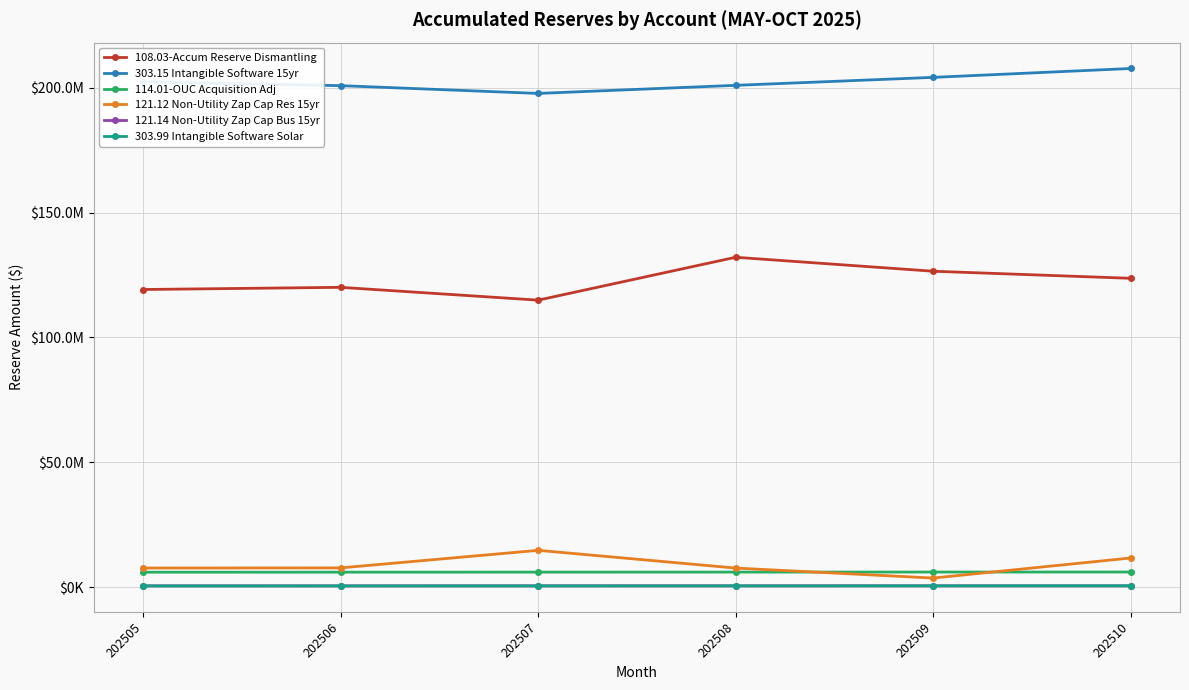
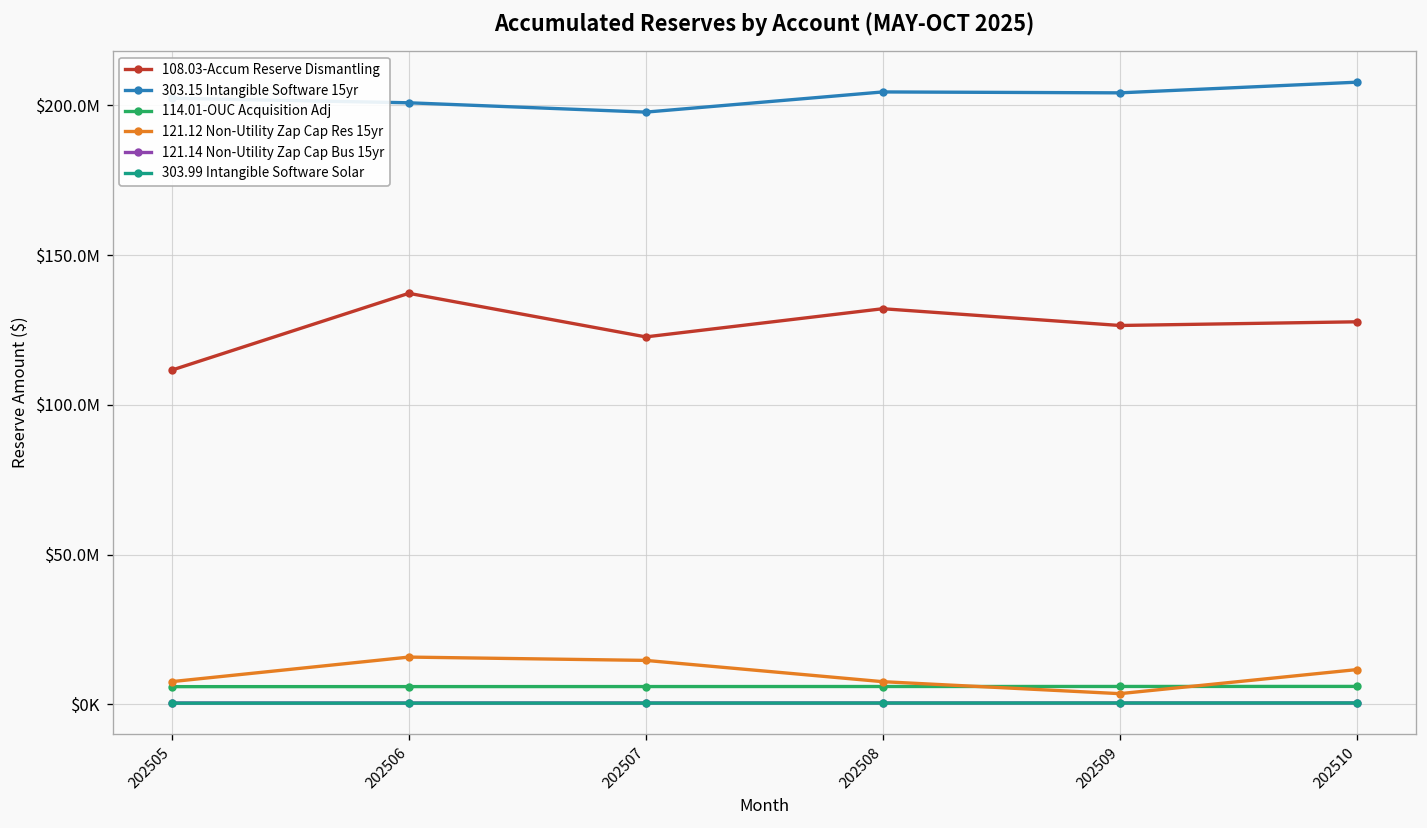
108.03-Accum Reserve Dismantling, 202505: $119000000 -> $112000000
108.03-Accum Reserve Dismantling, 202506: $120000000 -> $137000000
121.12 Non-Utility Zap Cap Res 15yr, 202506: $8000000 -> $16000000
108.03-Accum Reserve Dismantling, 202507: $115000000 -> $123000000
303.15 Intangible Software 15yr, 202508: $201000000 -> $204000000
108.03-Accum Reserve Dismantling, 202510: $124000000 -> $128000000
